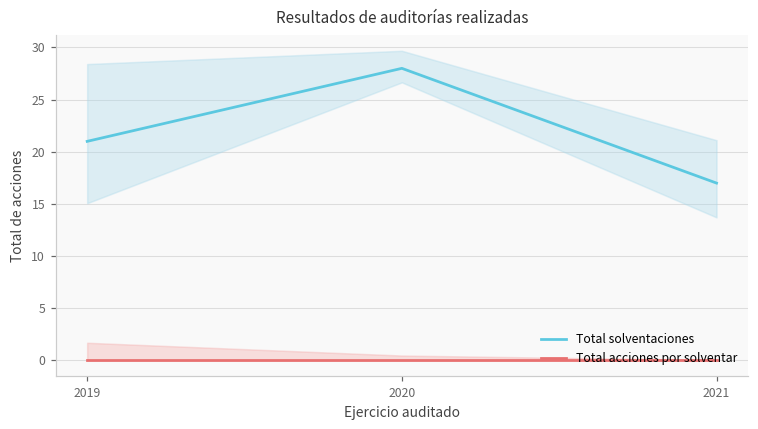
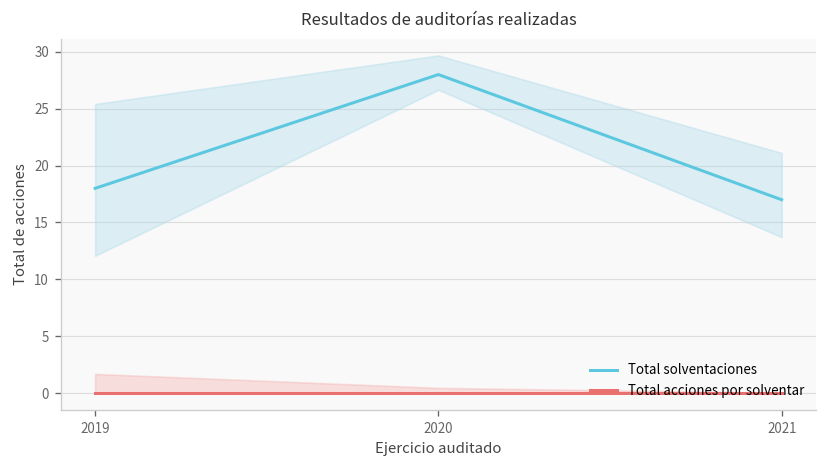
Total solventaciones, 2019: 21 -> 18
